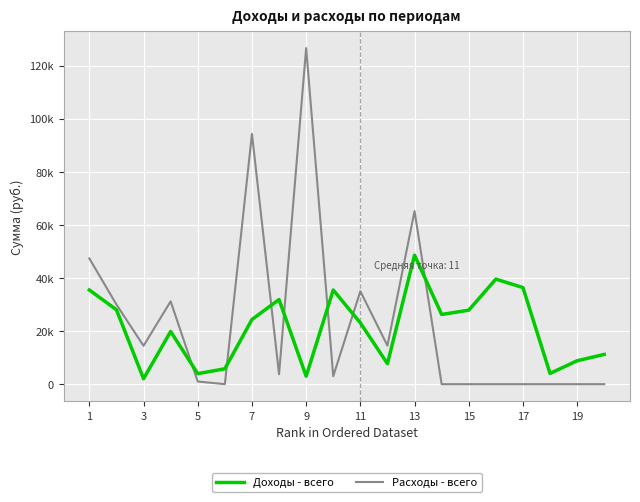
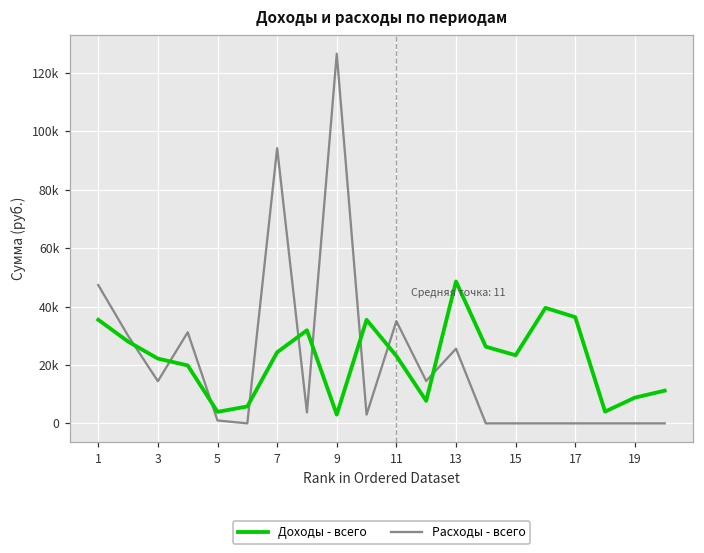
Доходы - всего, 3: 2000 -> 22000
Расходы - всего, 13: 65000 -> 26000
Доходы - всего, 15: 28000 -> 23000
